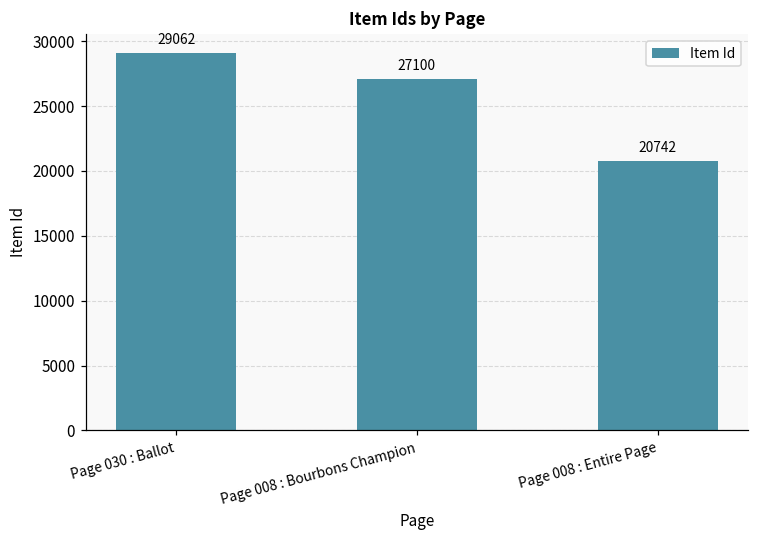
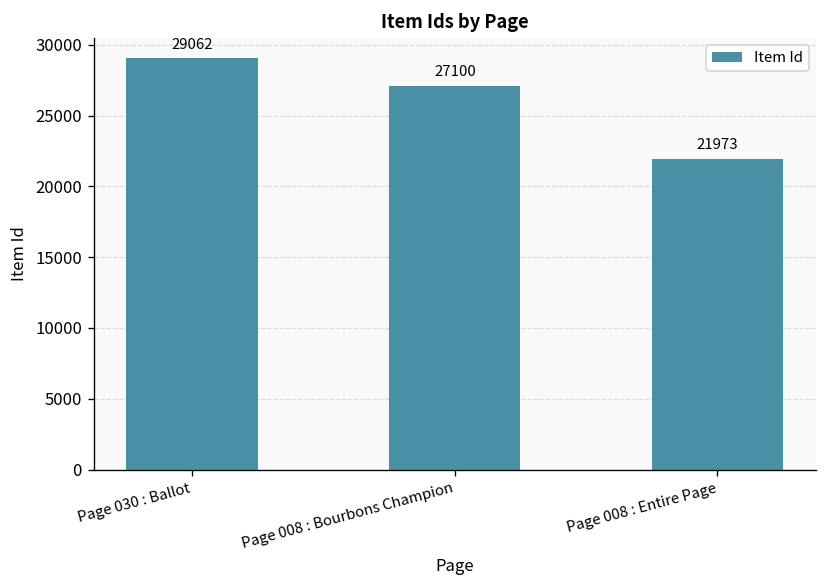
Page 008 : Entire Page: 20742 -> 21973
